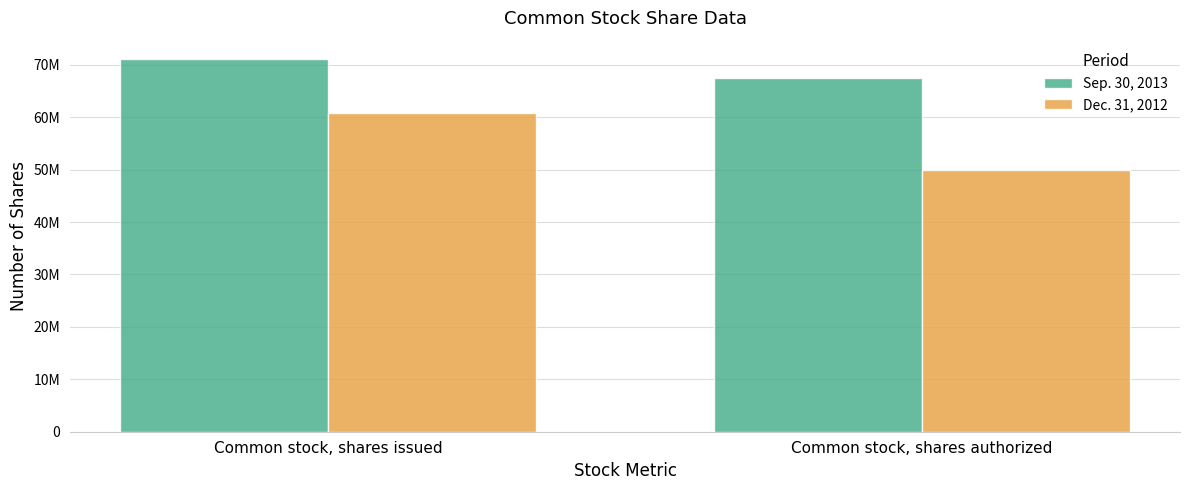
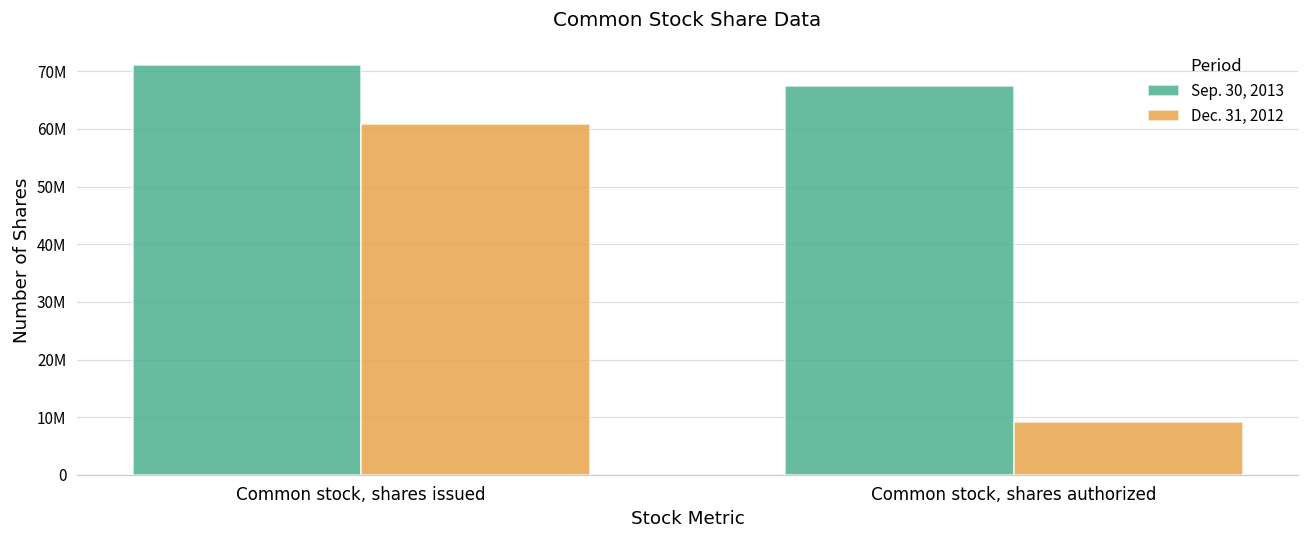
Dec. 31, 2012, Common stock, shares authorized: 50000000 -> 9000000
